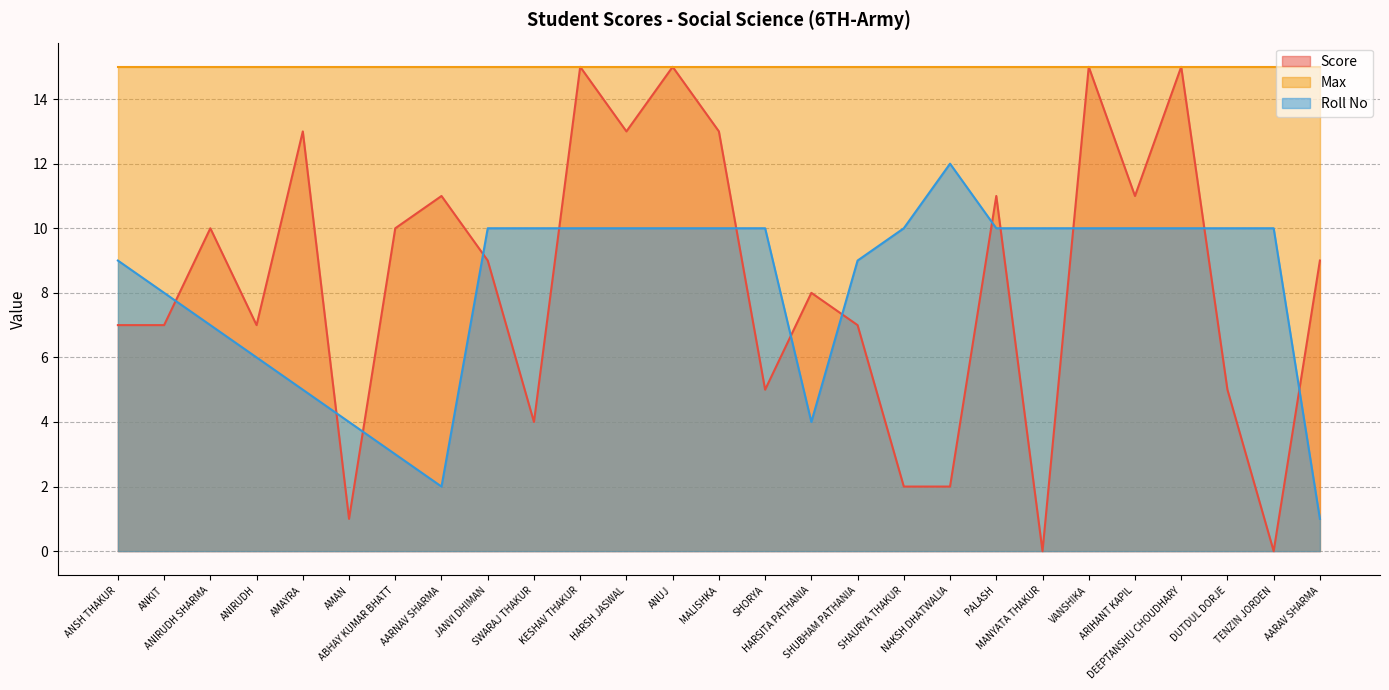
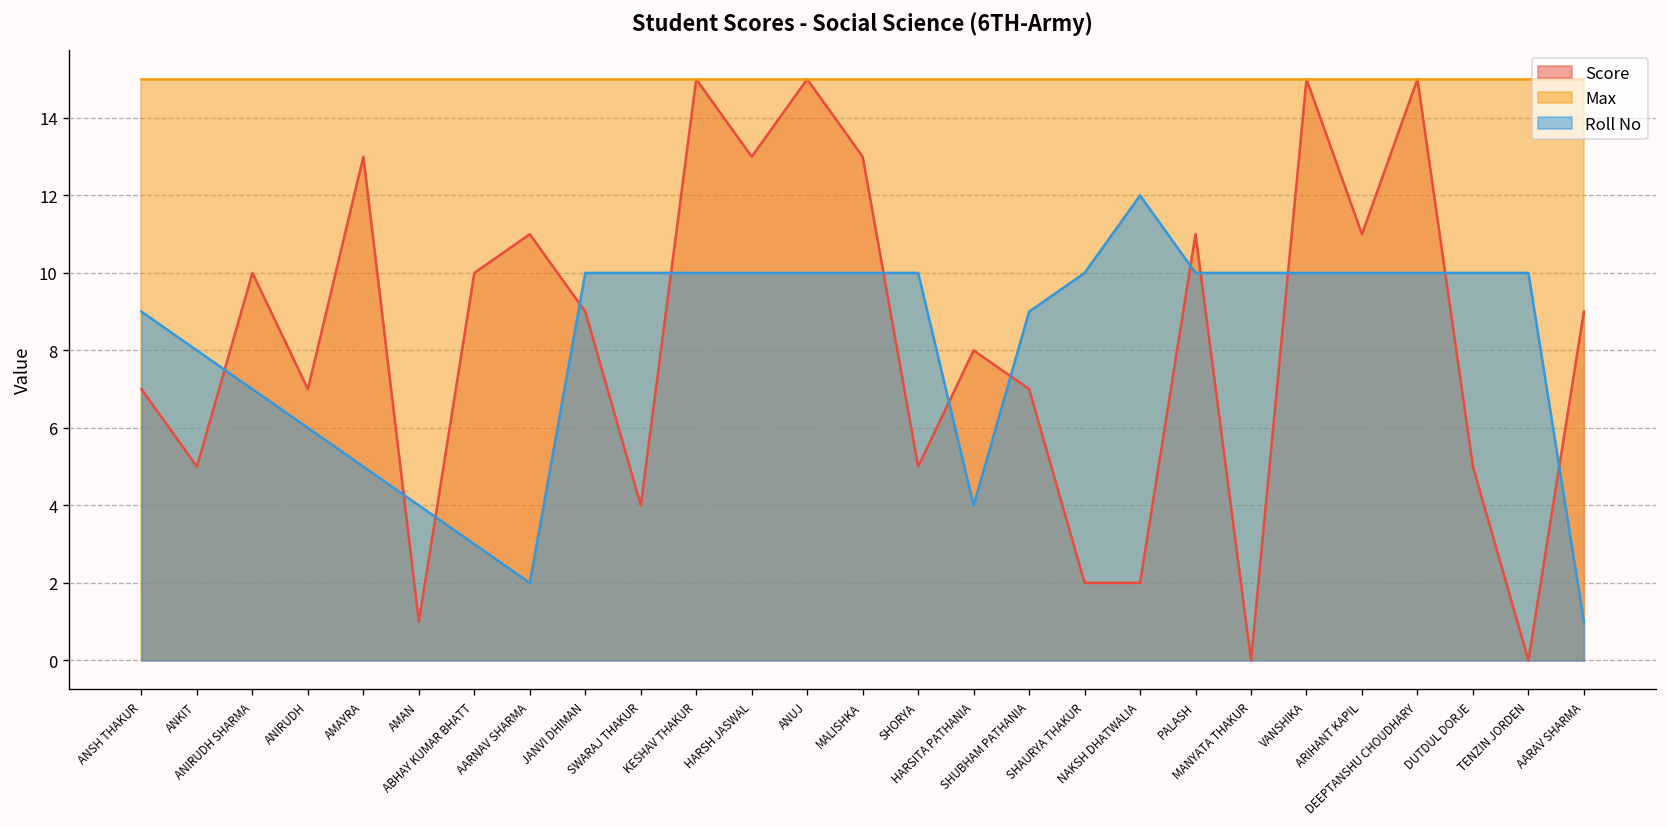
Score, ANKIT: 7 -> 5
